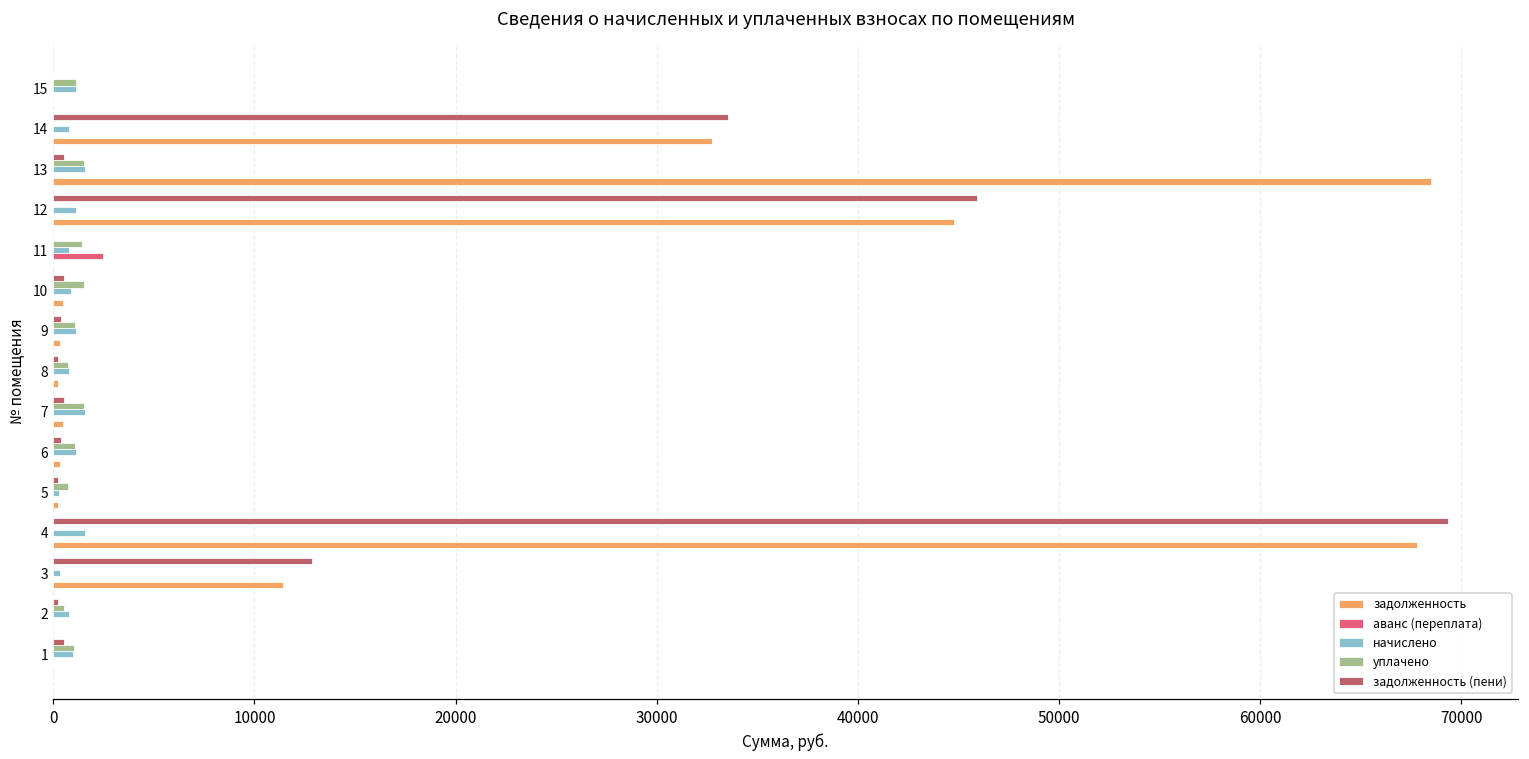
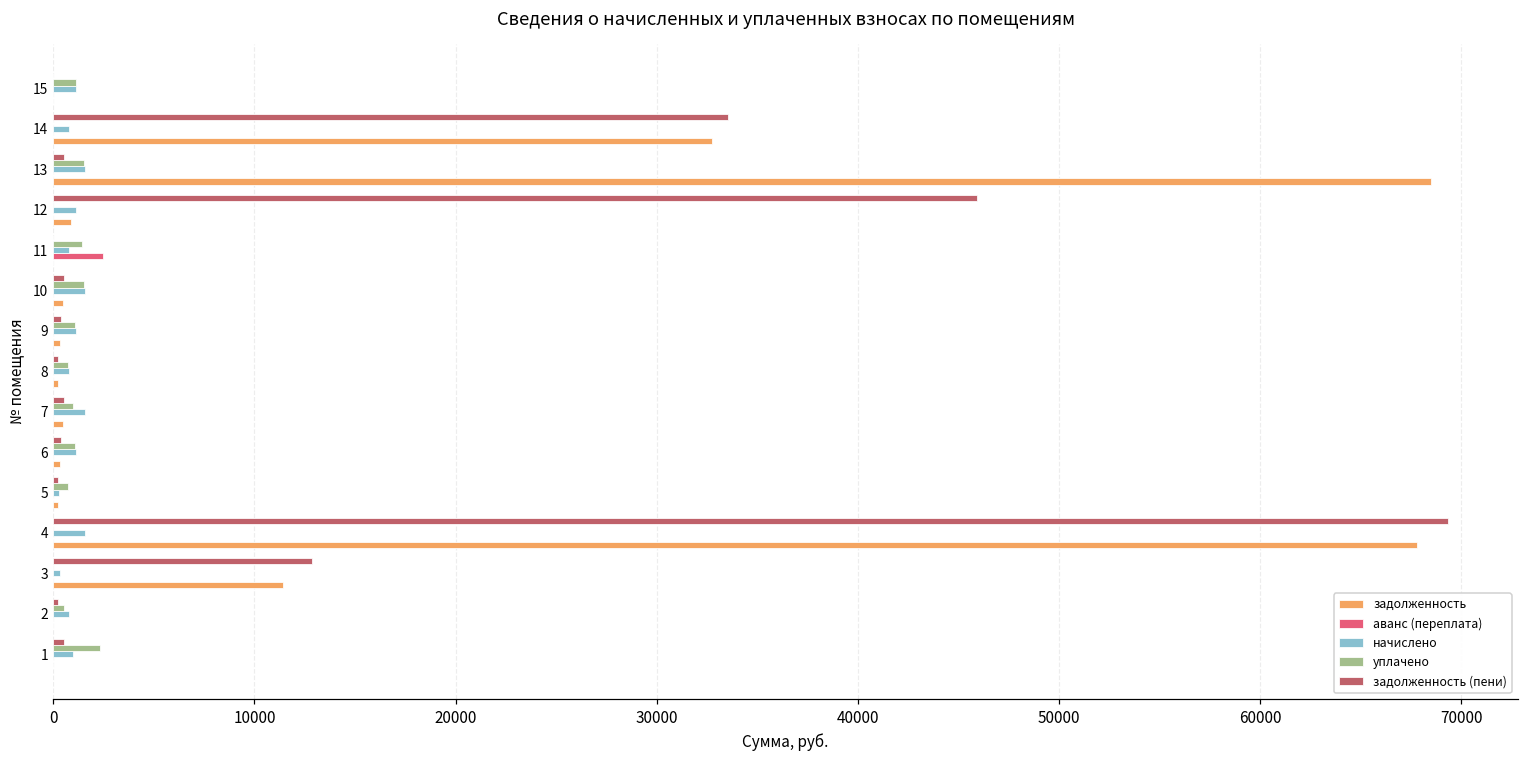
задолженность, 12: 44800 -> 900
начислено, 10: 900 -> 1600
уплачено, 7: 1500 -> 1000
уплачено, 1: 1100 -> 2300
